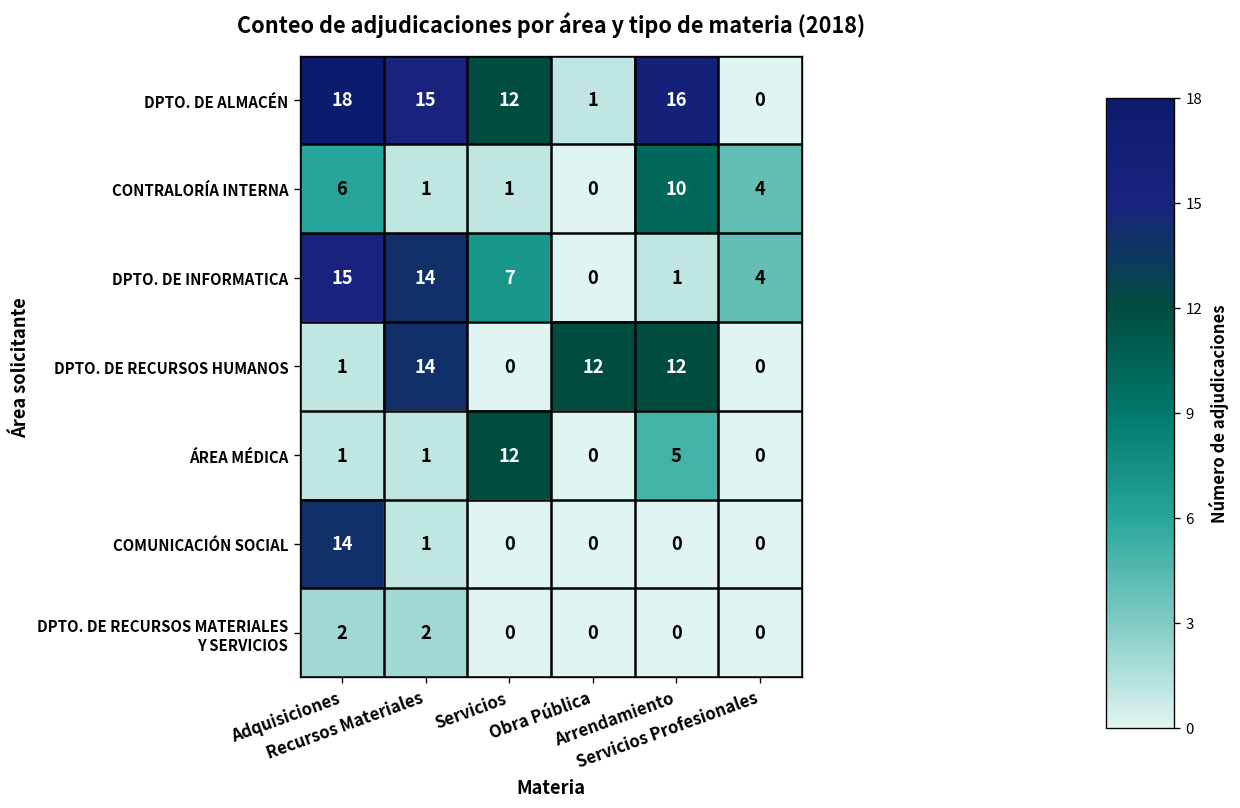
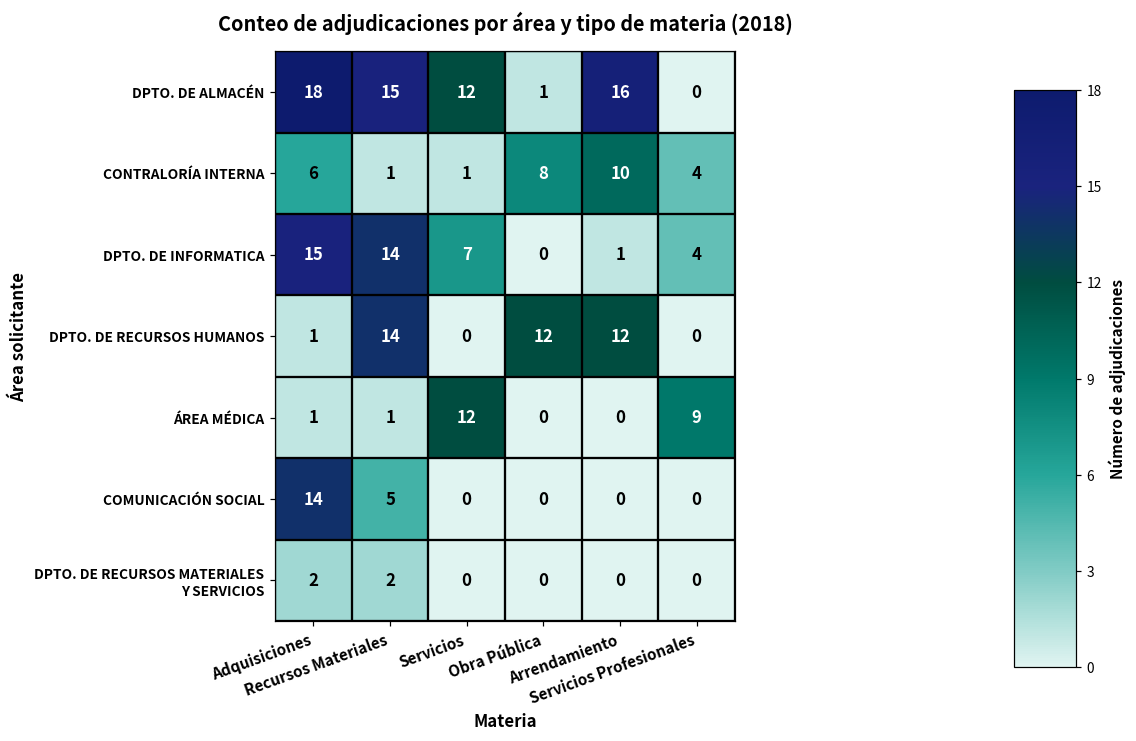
CONTRALORÍA INTERNA, Obra Pública: 0 -> 8
ÁREA MÉDICA, Arrendamiento: 5 -> 0
ÁREA MÉDICA, Servicios Profesionales: 0 -> 9
COMUNICACIÓN SOCIAL, Recursos Materiales: 1 -> 5
